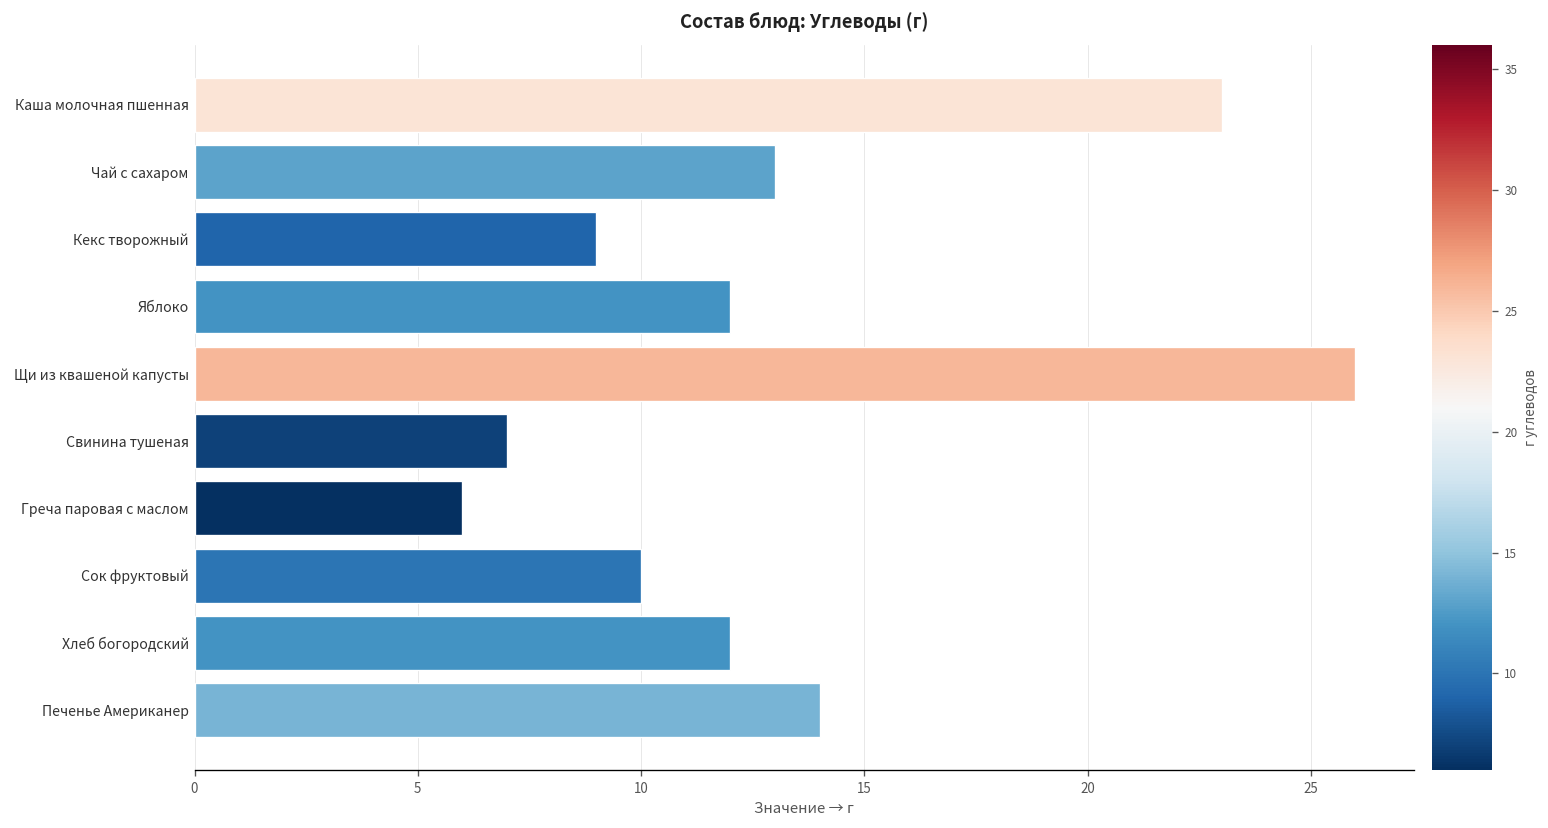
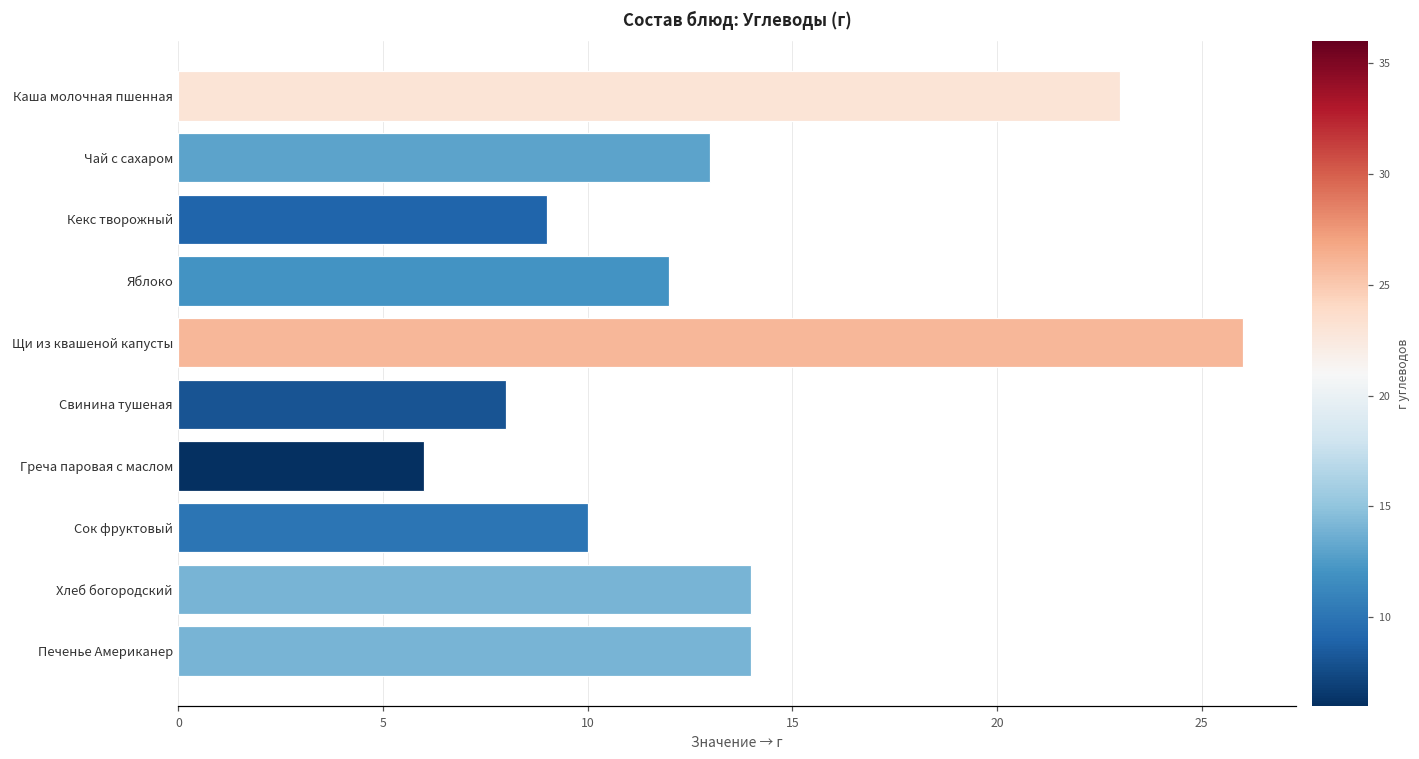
Свинина тушеная: 7 -> 8
Хлеб богородский: 12 -> 14
